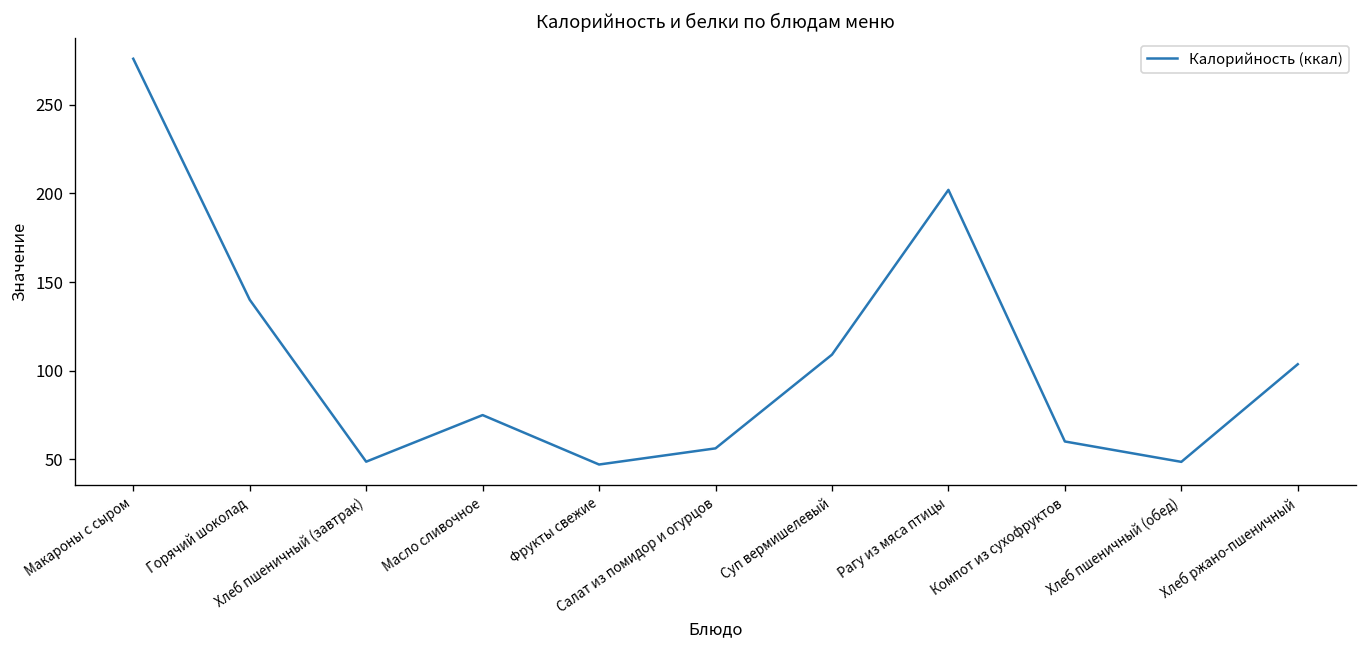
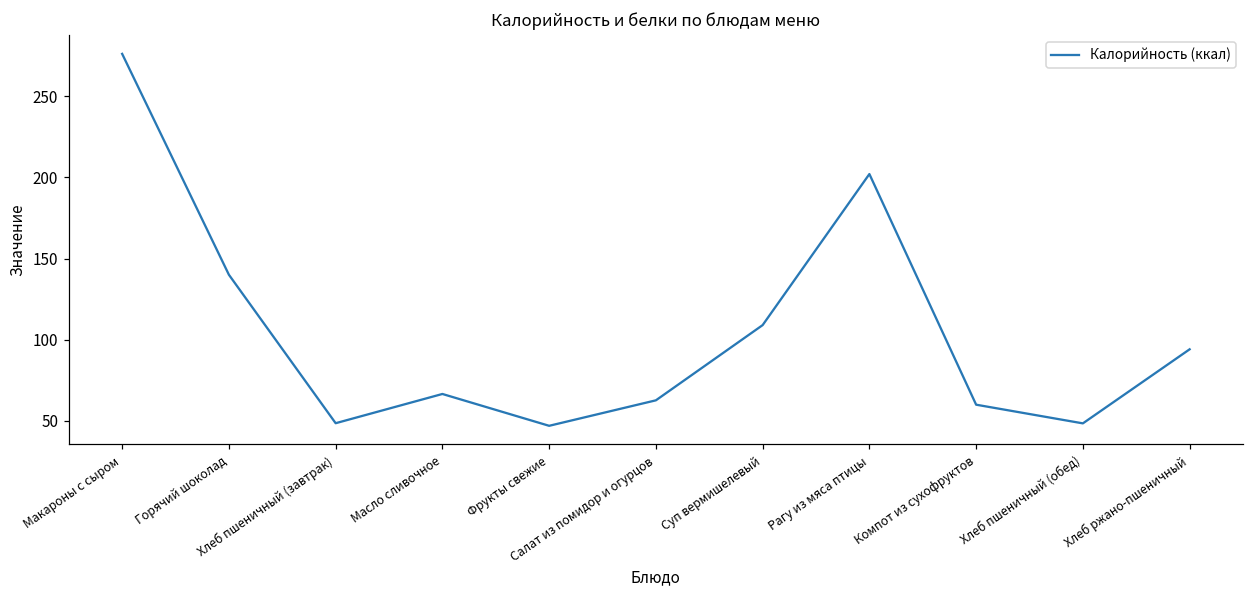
Масло сливочное: 75 -> 67
Салат из помидор и огурцов: 56 -> 63
Хлеб ржано-пшеничный: 104 -> 94
